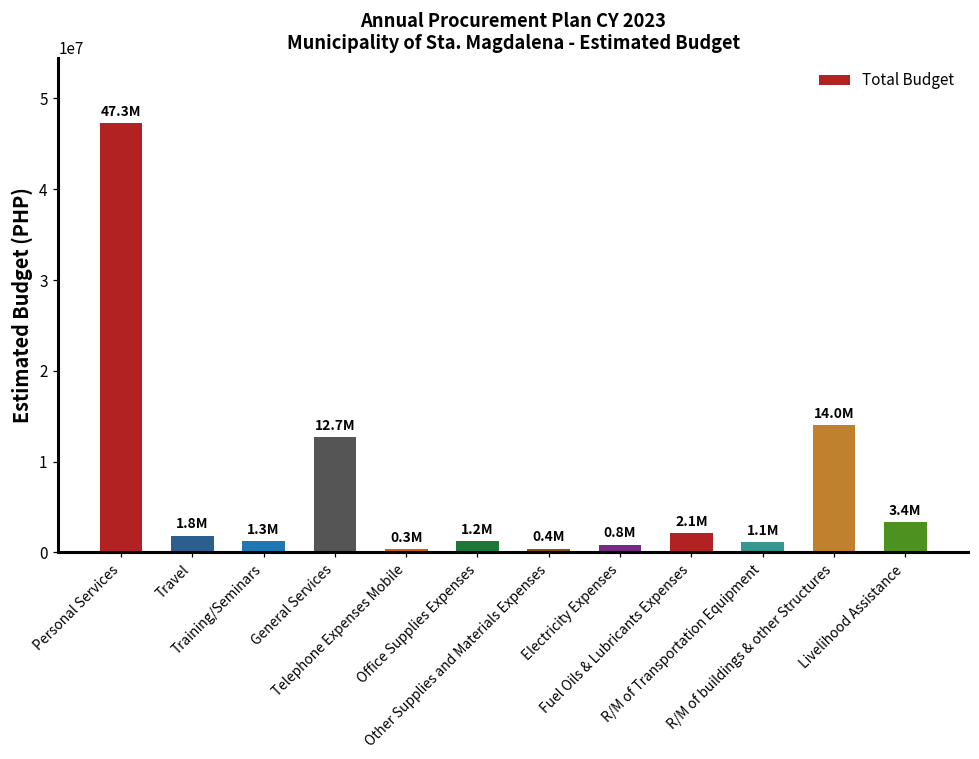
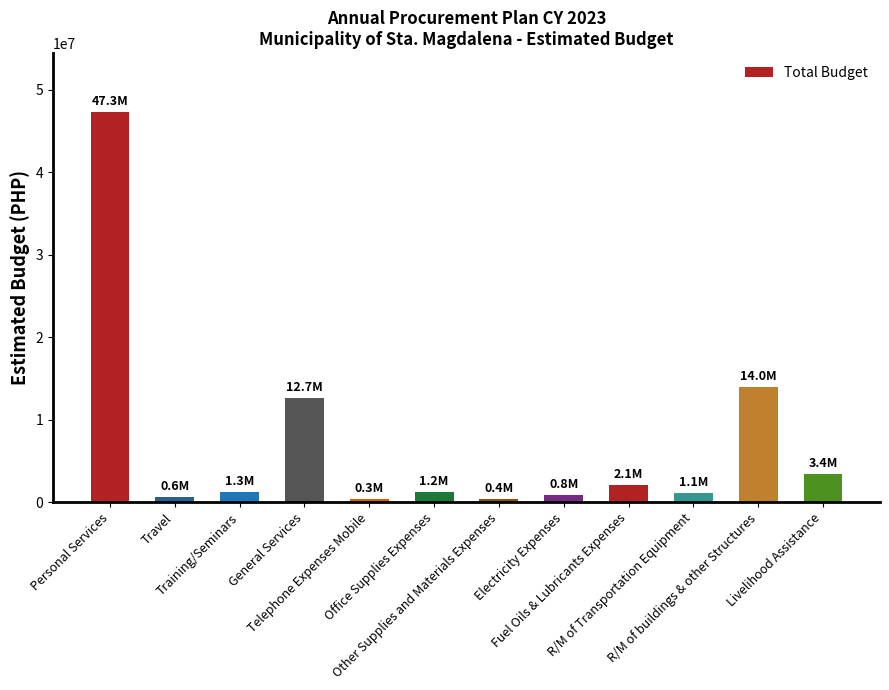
Travel: 1.8M -> 0.6M
